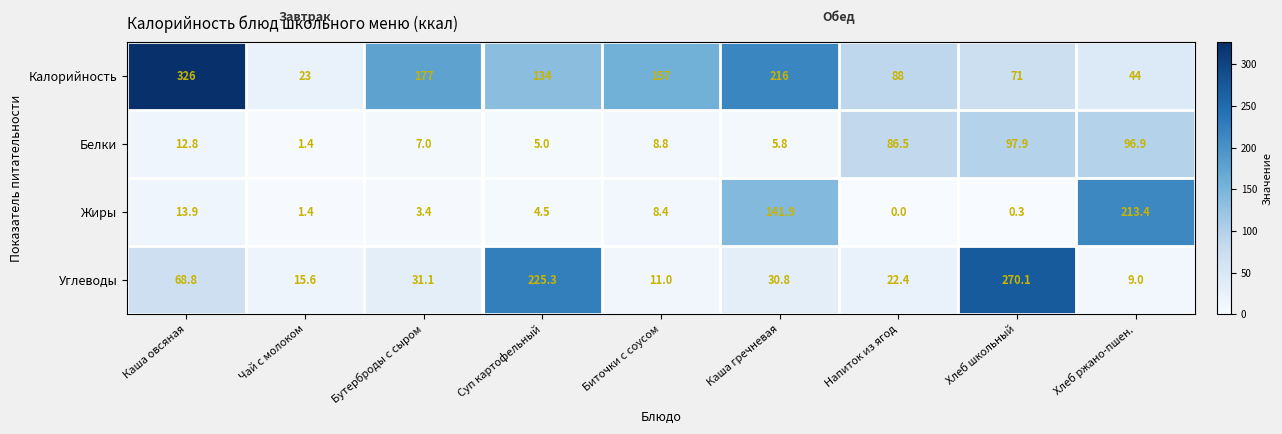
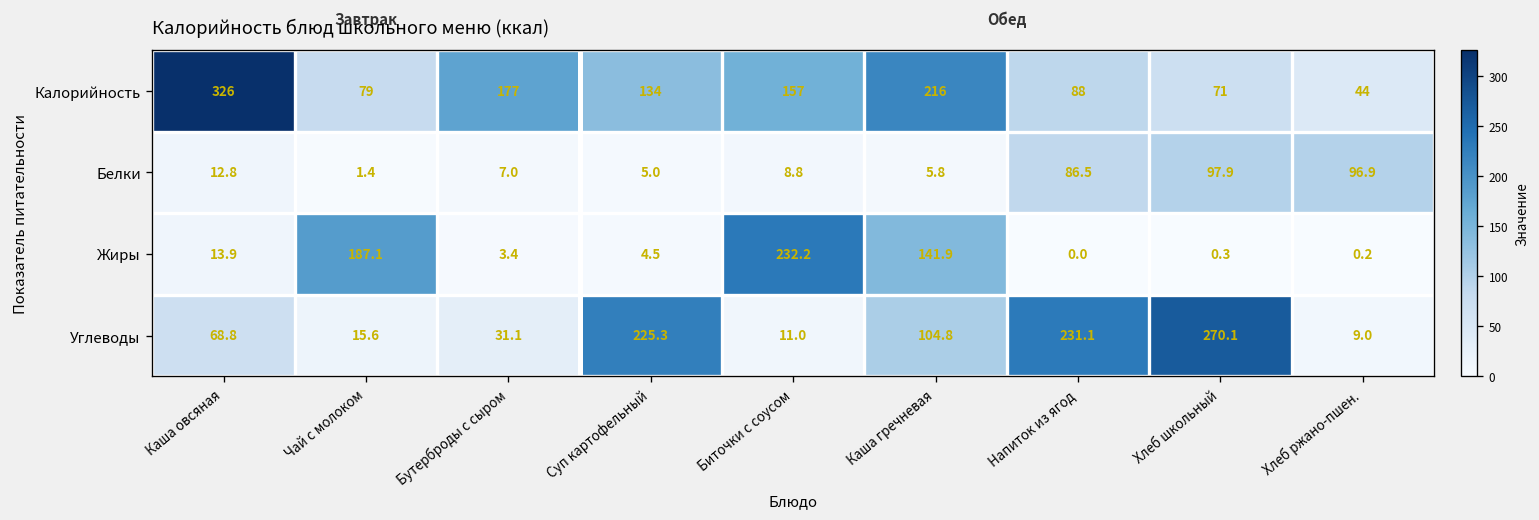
Калорийность, Чай с молоком: 23 -> 79
Жиры, Чай с молоком: 1.4 -> 187.1
Жиры, Биточки с соусом: 8.4 -> 232.2
Жиры, Хлеб ржано-пшен.: 213.4 -> 0.2
Углеводы, Каша гречневая: 30.8 -> 104.8
Углеводы, Напиток из ягод: 22.4 -> 231.1
